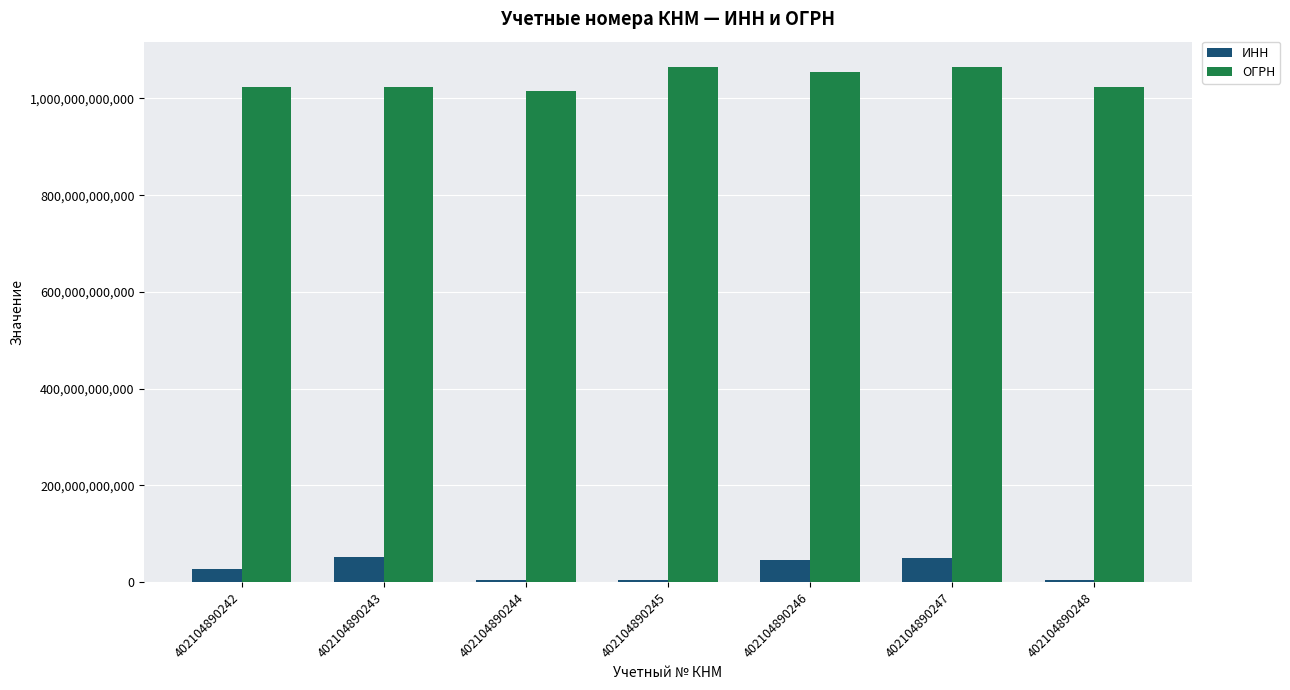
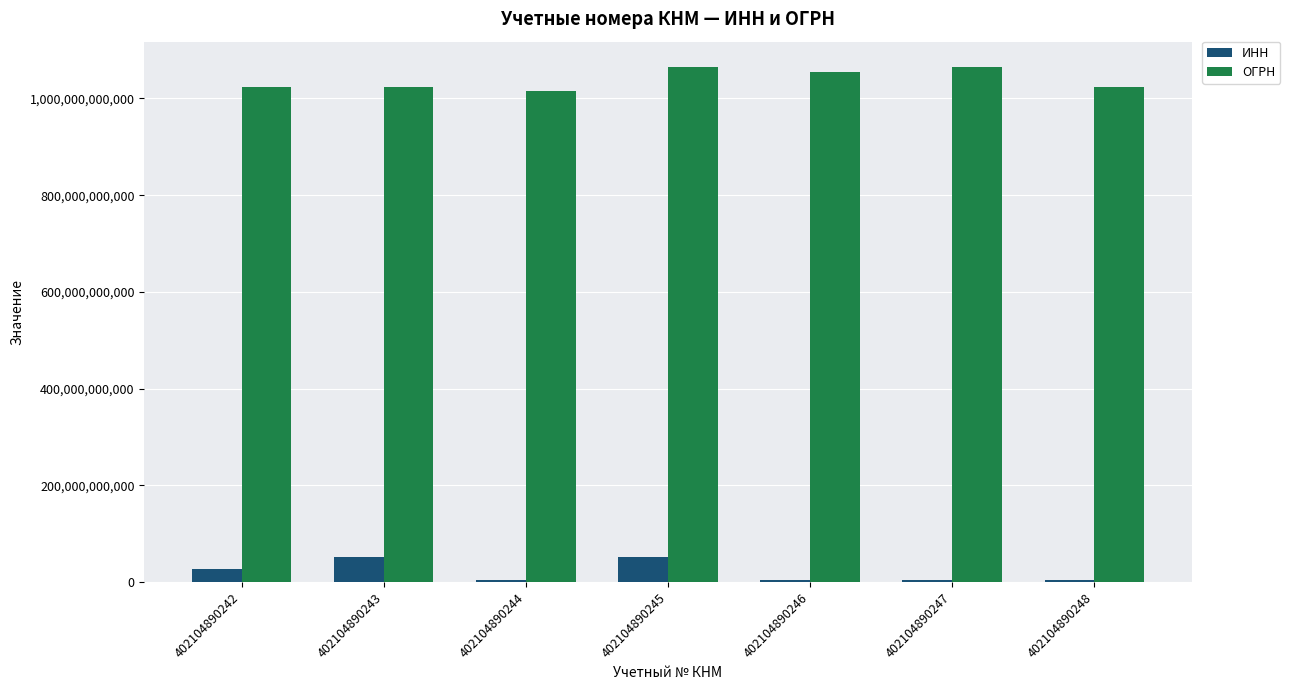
ИНН, 402104890245: 0 -> 50,000,000,000
ИНН, 402104890246: 50,000,000,000 -> 0
ИНН, 402104890247: 50,000,000,000 -> 0
